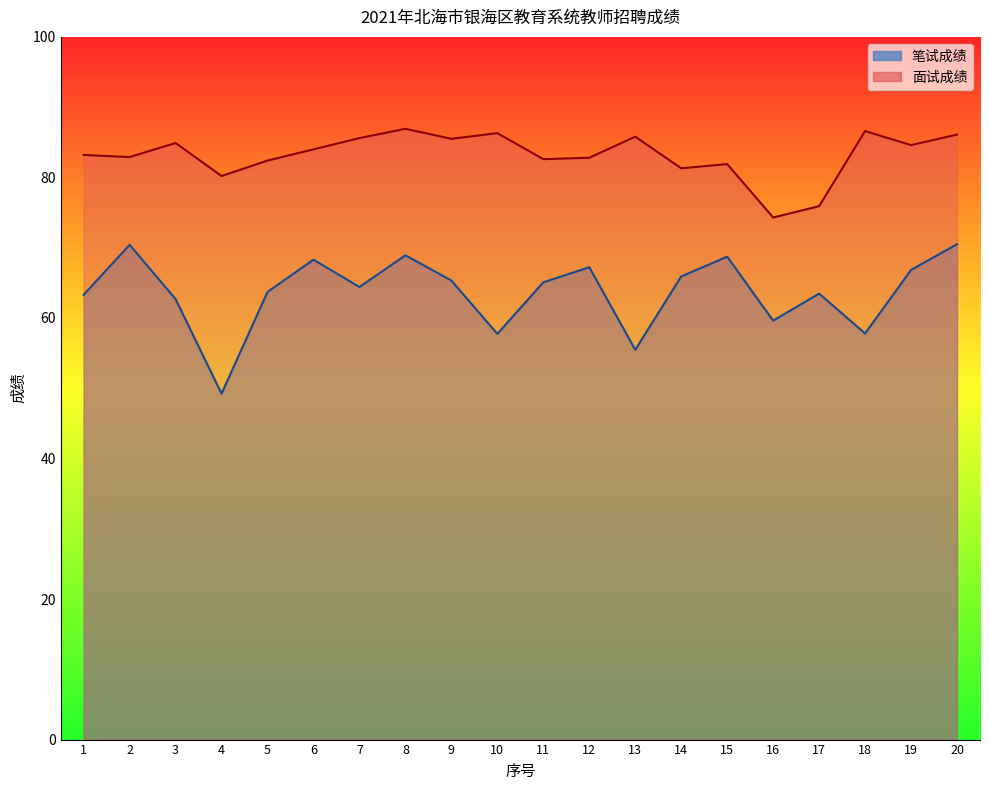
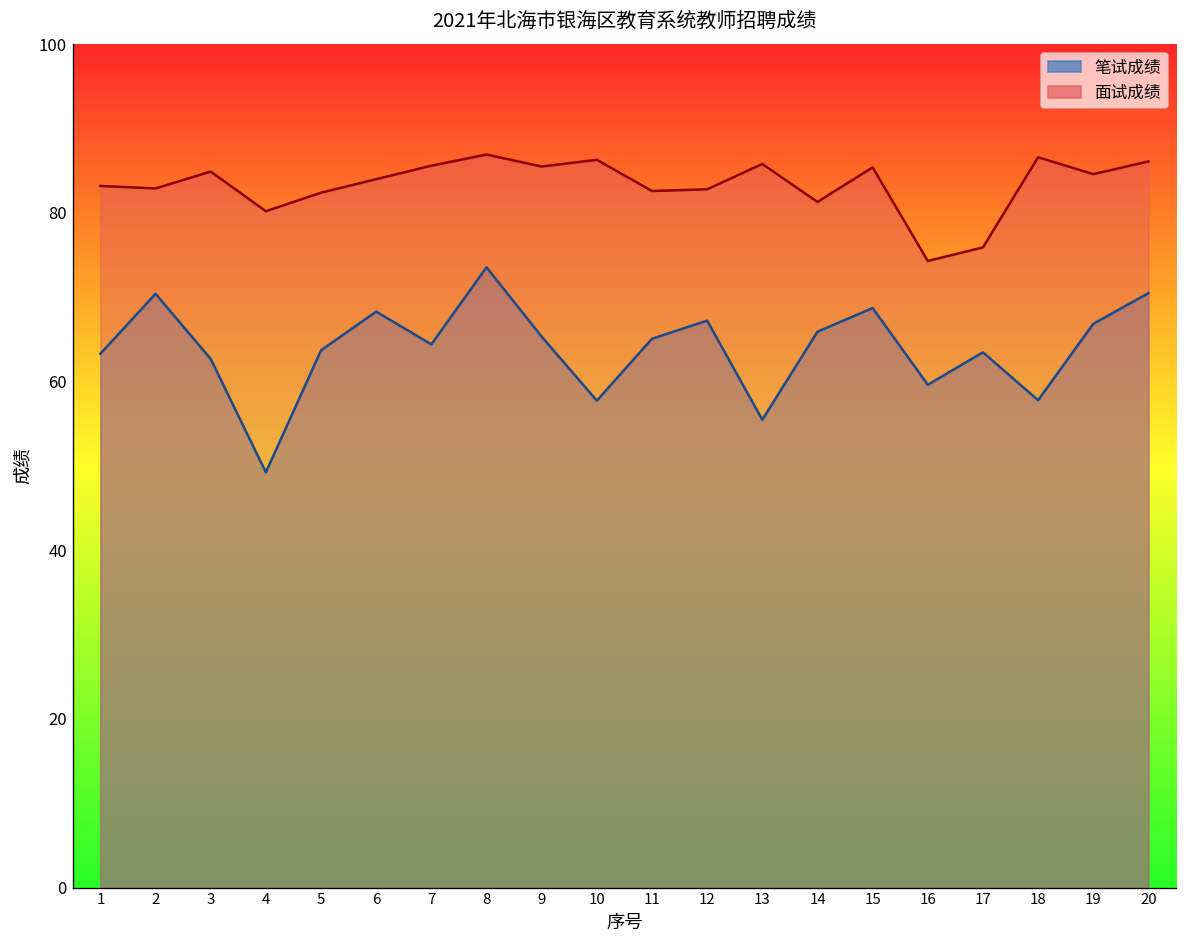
笔试成绩, 8: 69 -> 74
面试成绩, 15: 82 -> 85
